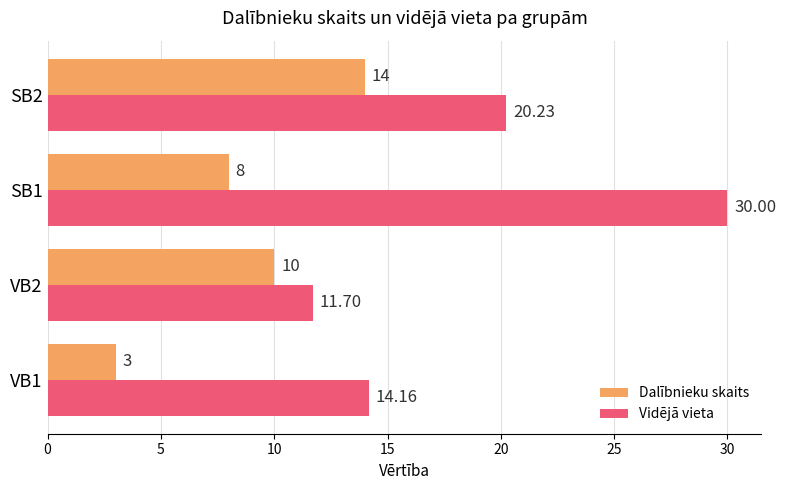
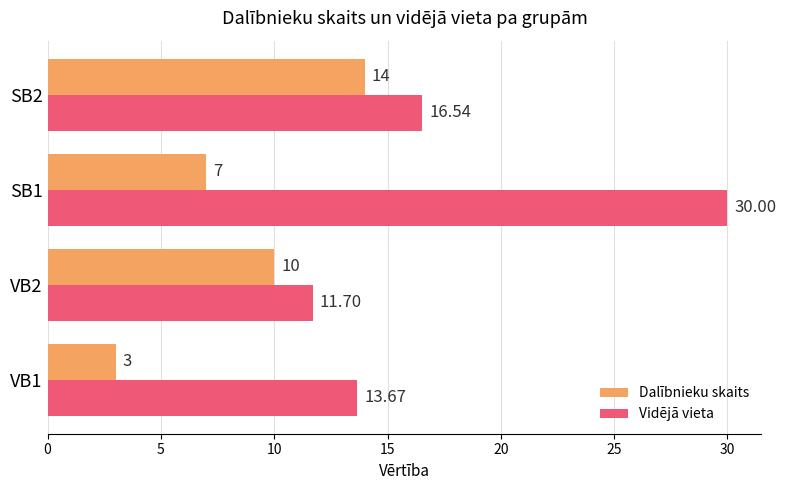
Vidējā vieta, SB2: 20.23 -> 16.54
Dalībnieku skaits, SB1: 8 -> 7
Vidējā vieta, VB1: 14.16 -> 13.67
